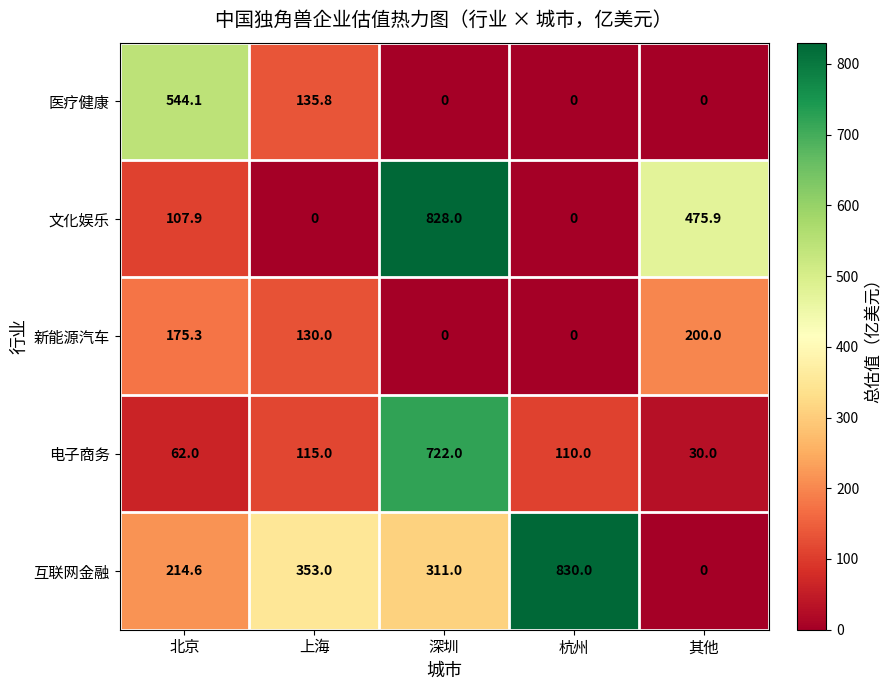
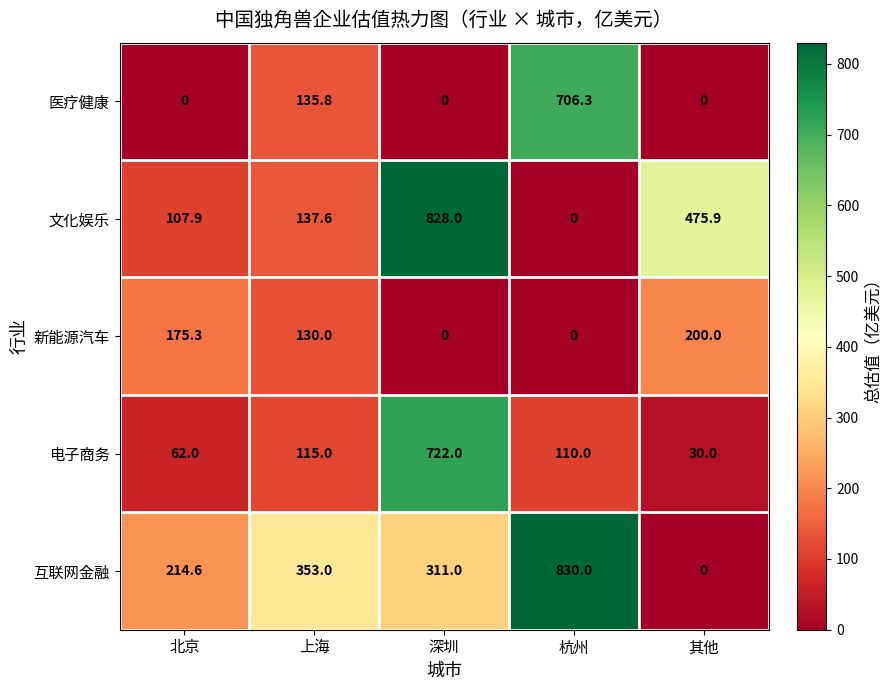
医疗健康, 北京: 544.1 -> 0
医疗健康, 杭州: 0 -> 706.3
文化娱乐, 上海: 0 -> 137.6
